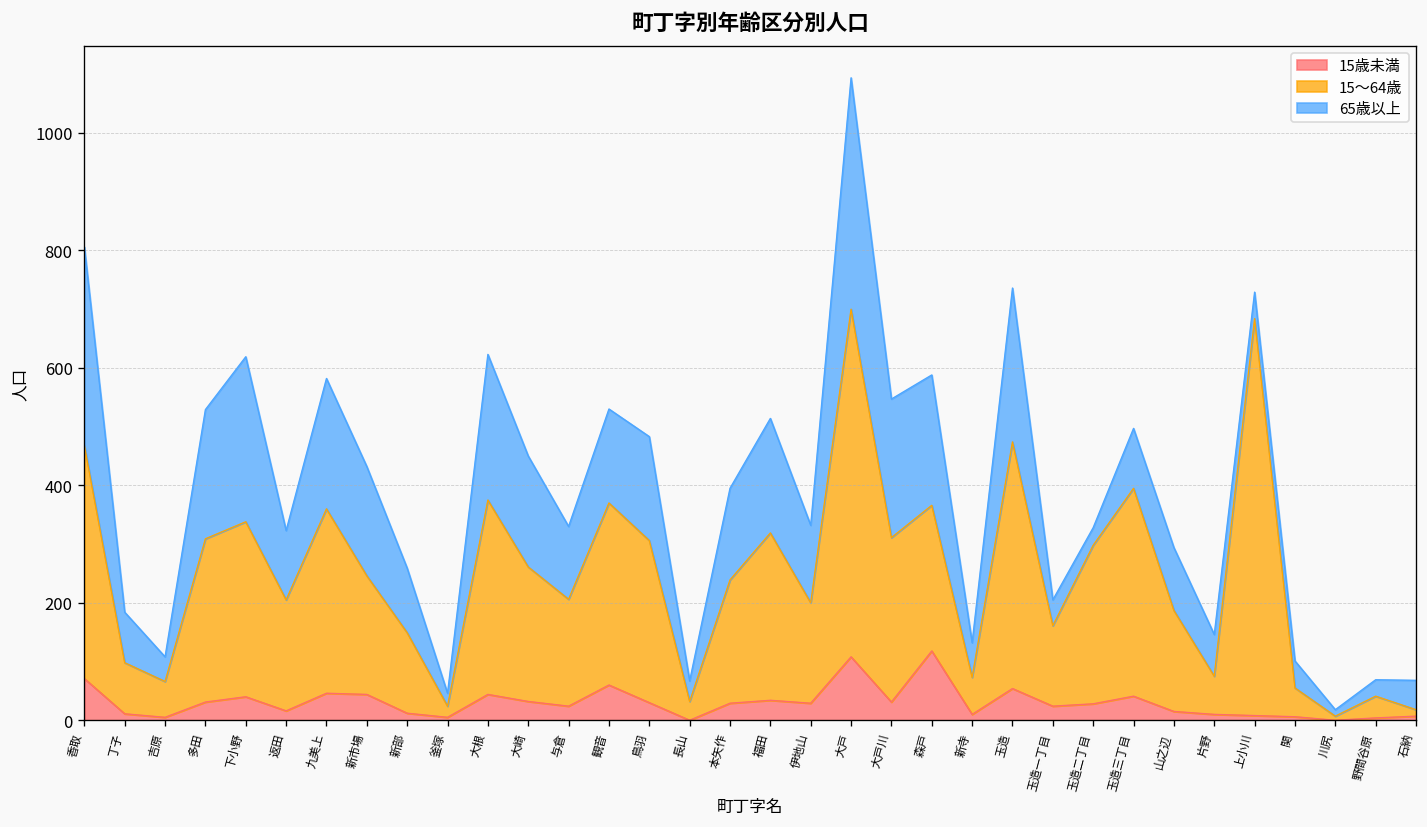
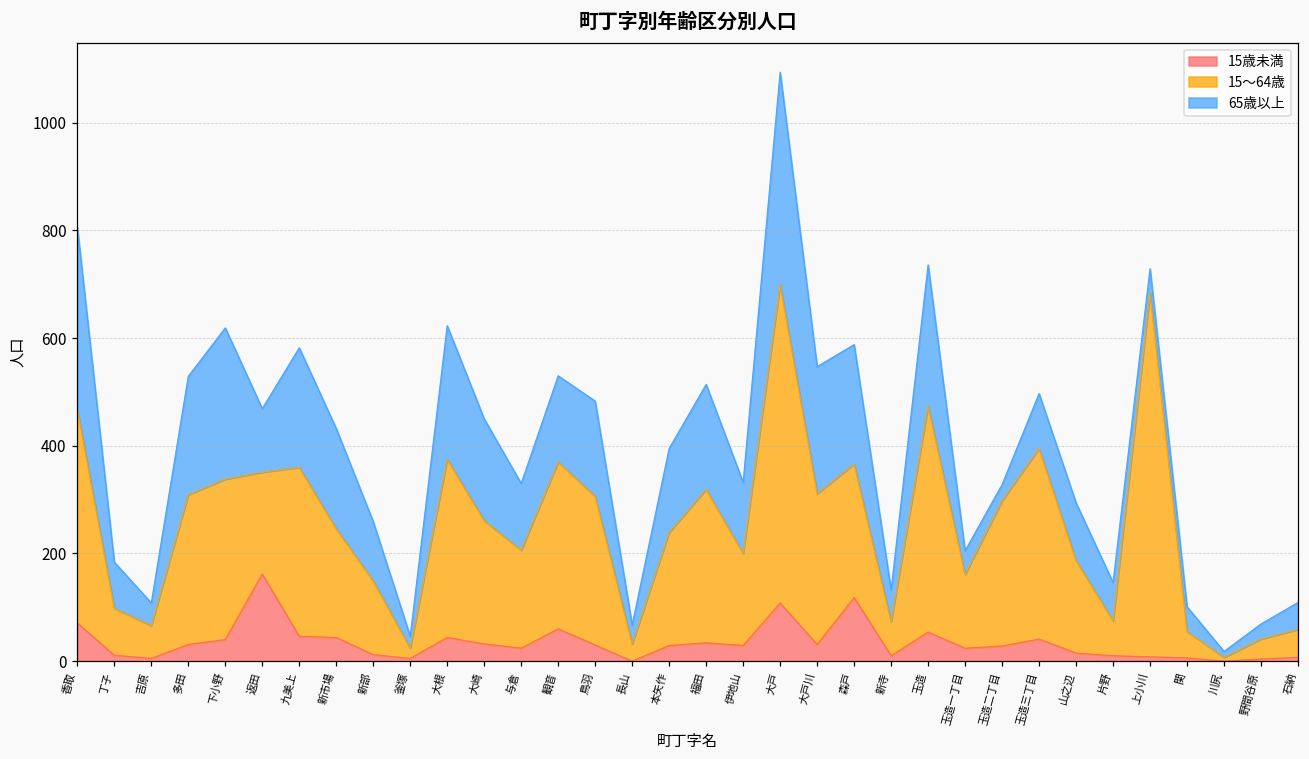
15歳未満, 返田: 20 -> 160
15～64歳, 石納: 10 -> 50
